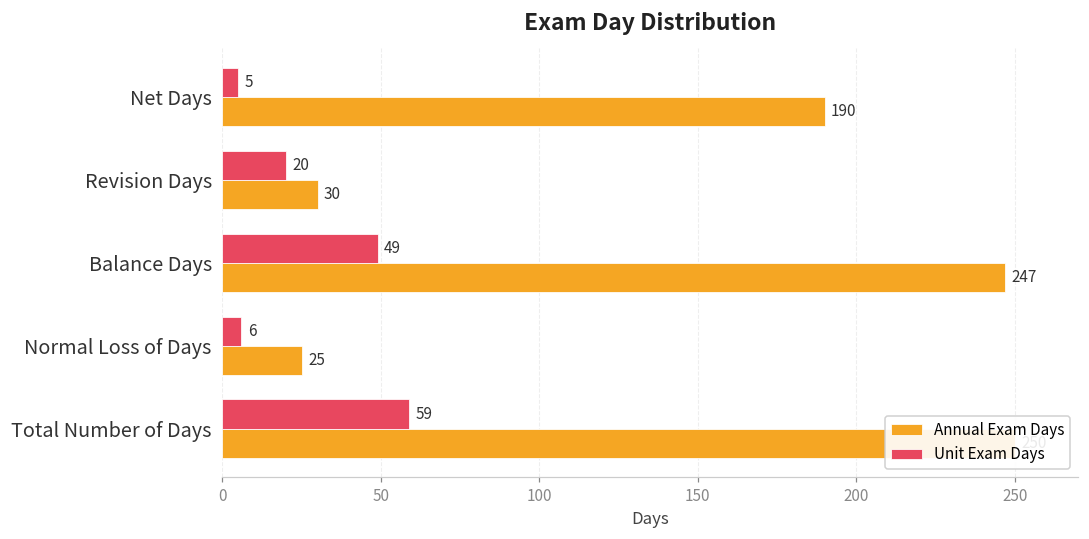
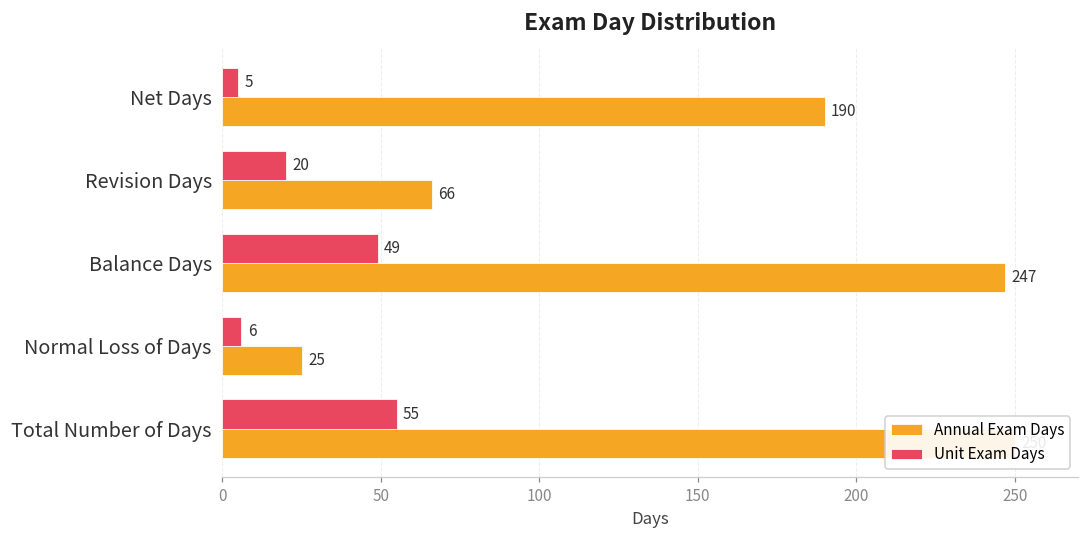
Annual Exam Days, Revision Days: 30 -> 66
Unit Exam Days, Total Number of Days: 59 -> 55
